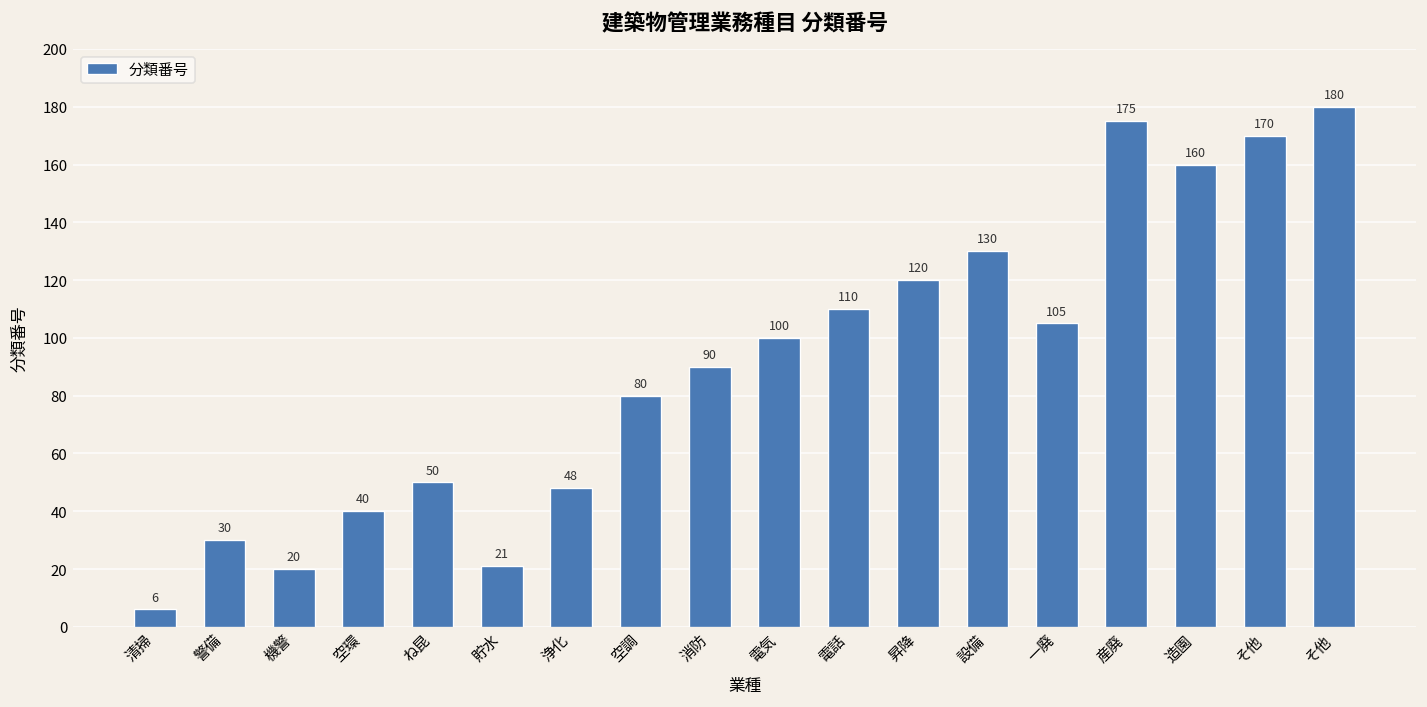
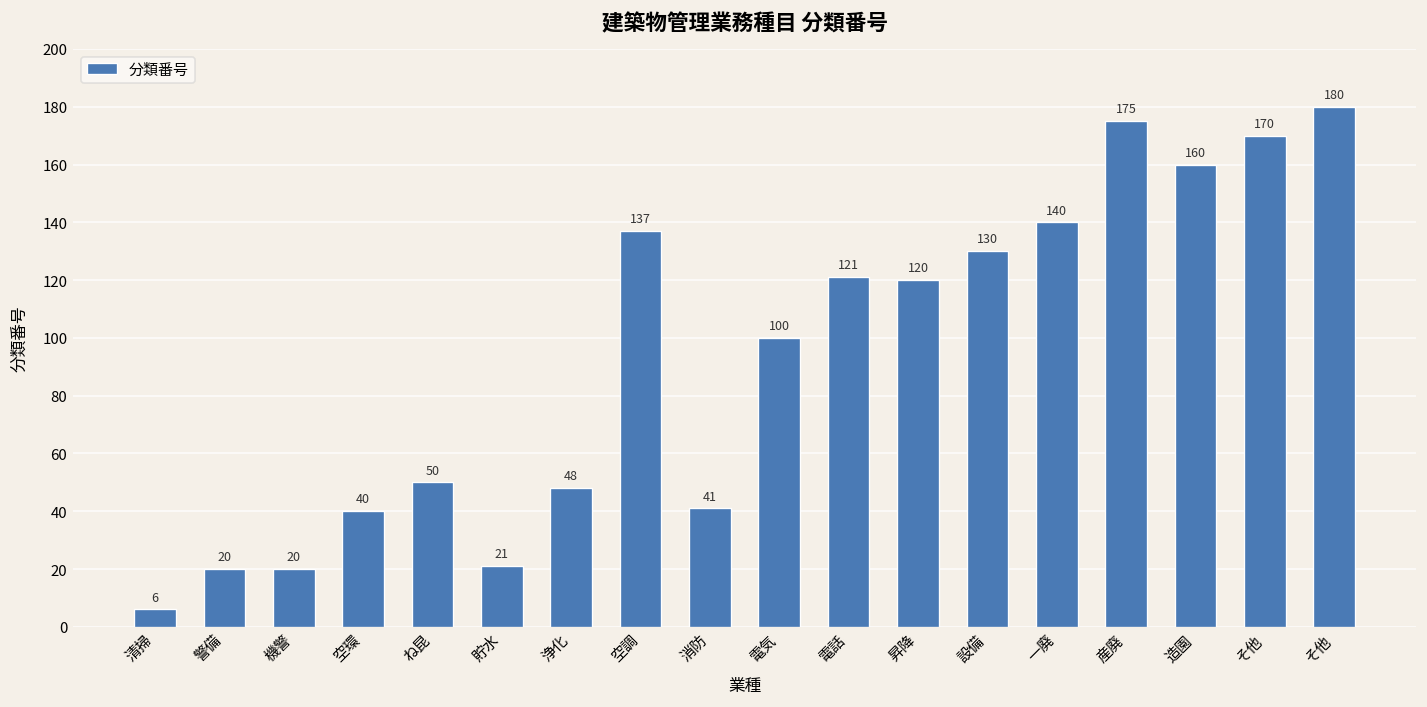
警備: 30 -> 20
空調: 80 -> 137
消防: 90 -> 41
電話: 110 -> 121
一廃: 105 -> 140
